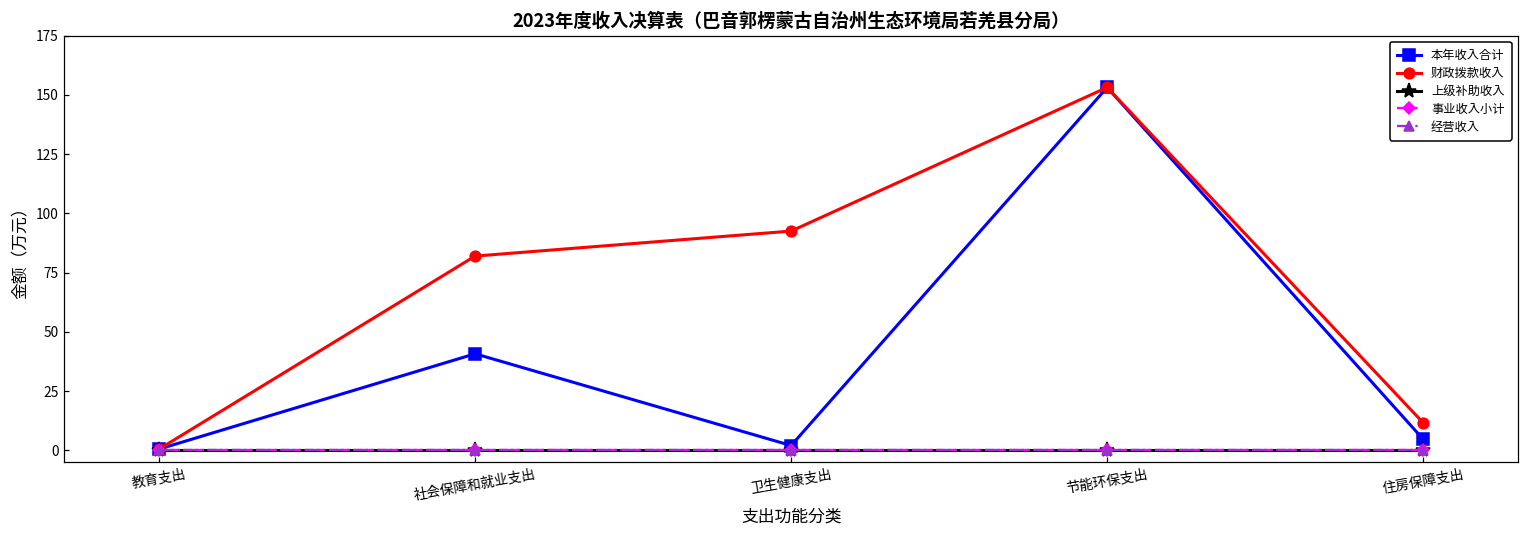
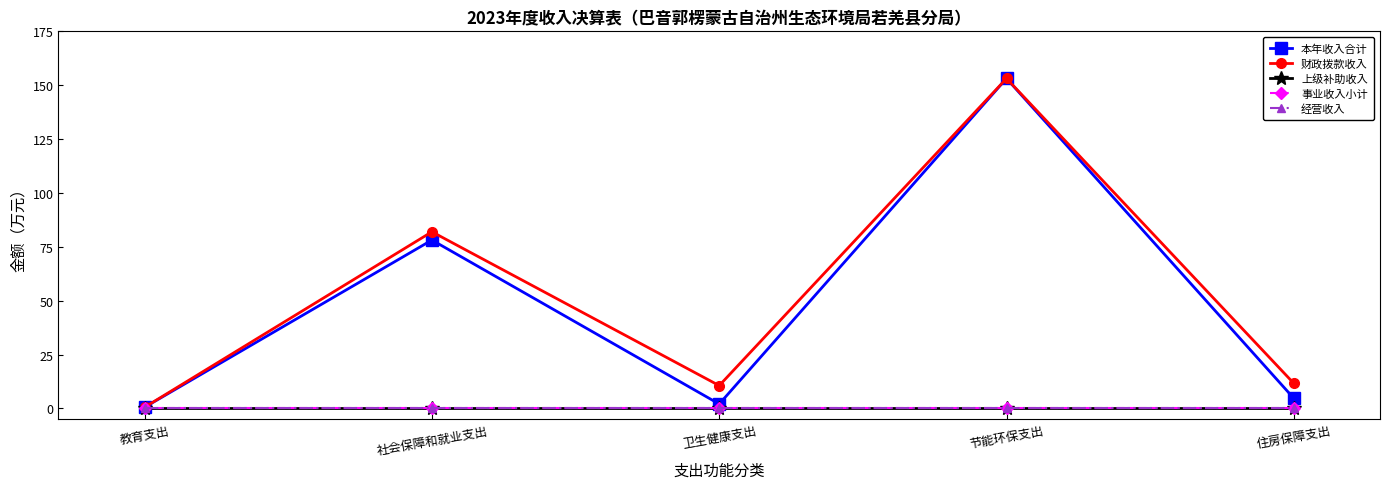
本年收入合计, 社会保障和就业支出: 41 -> 78
财政拨款收入, 卫生健康支出: 93 -> 11
